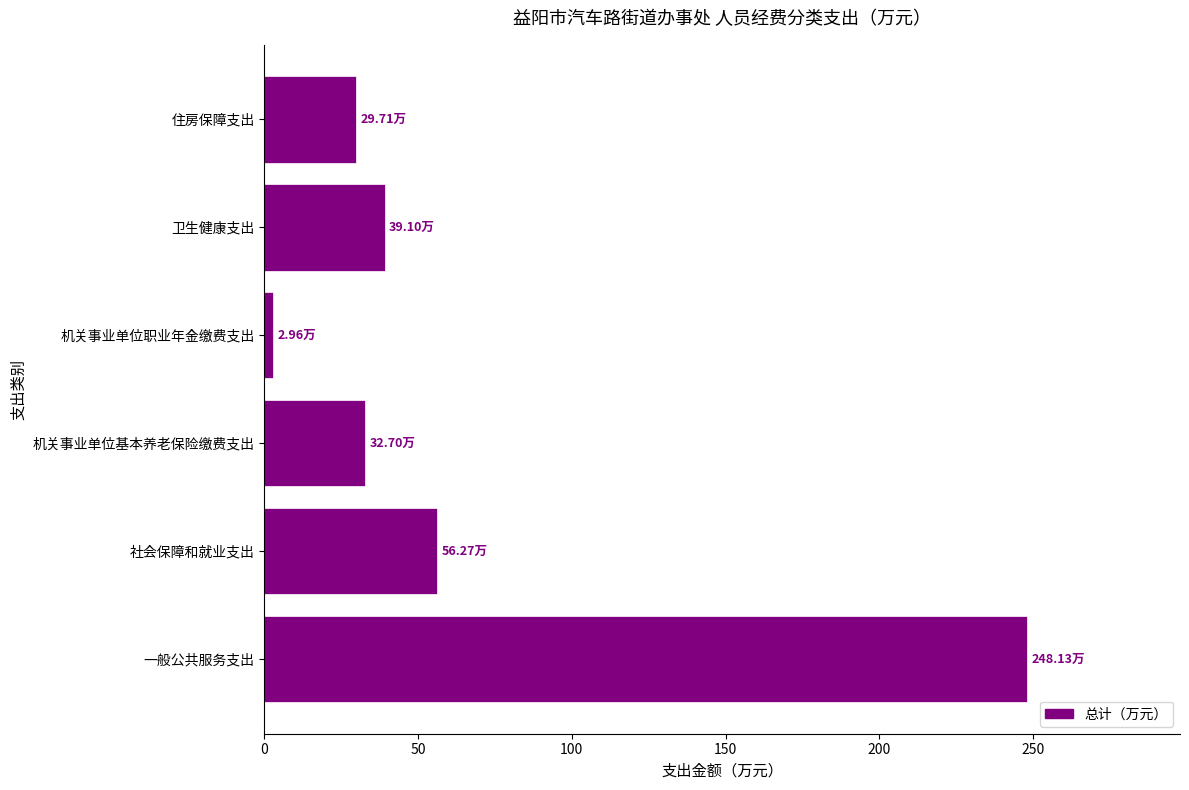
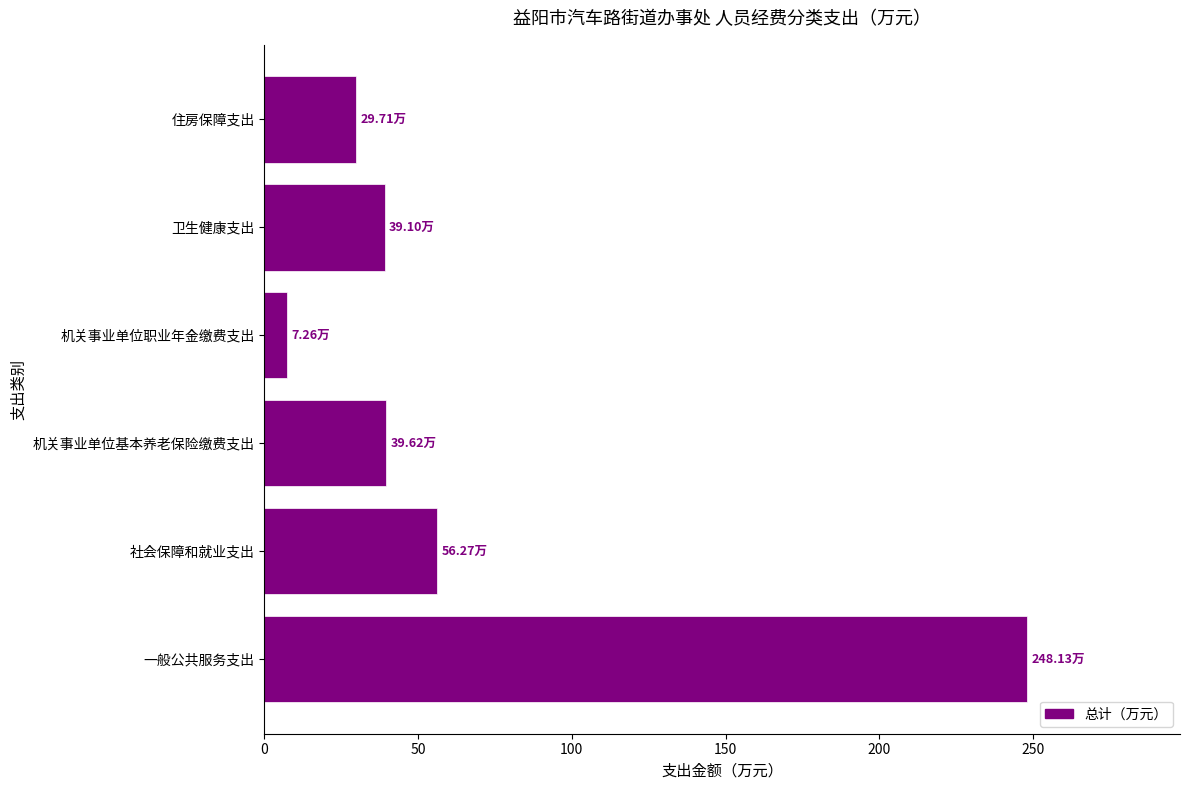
机关事业单位职业年金缴费支出: 2.96万 -> 7.26万
机关事业单位基本养老保险缴费支出: 32.70万 -> 39.62万
